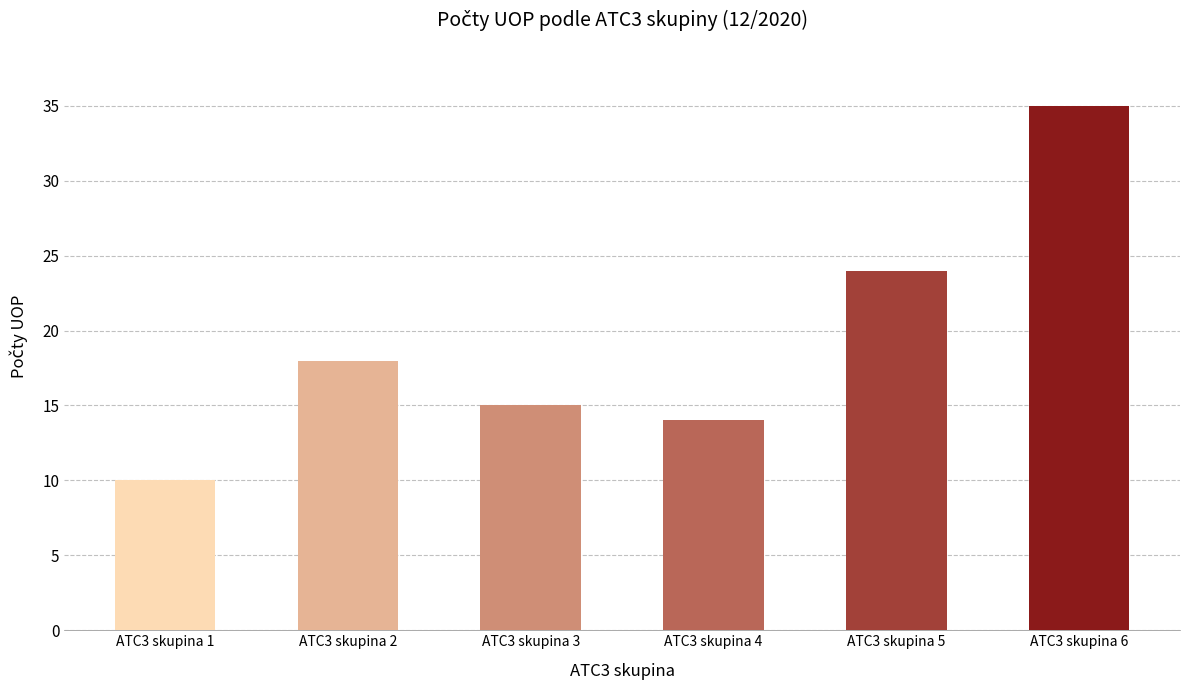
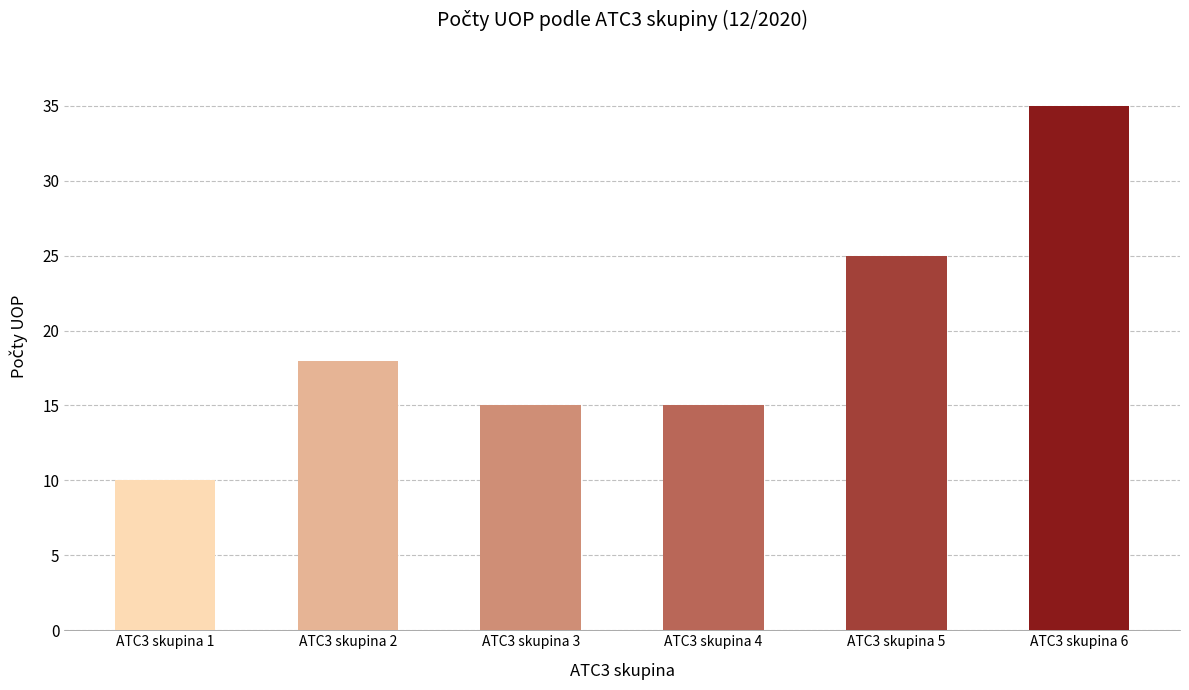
ATC3 skupina 4: 14 -> 15
ATC3 skupina 5: 24 -> 25
